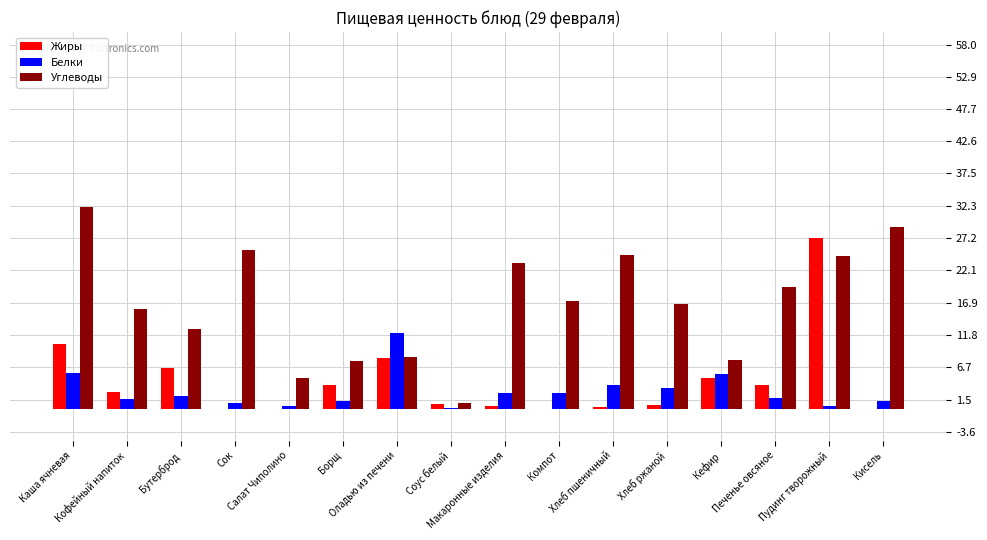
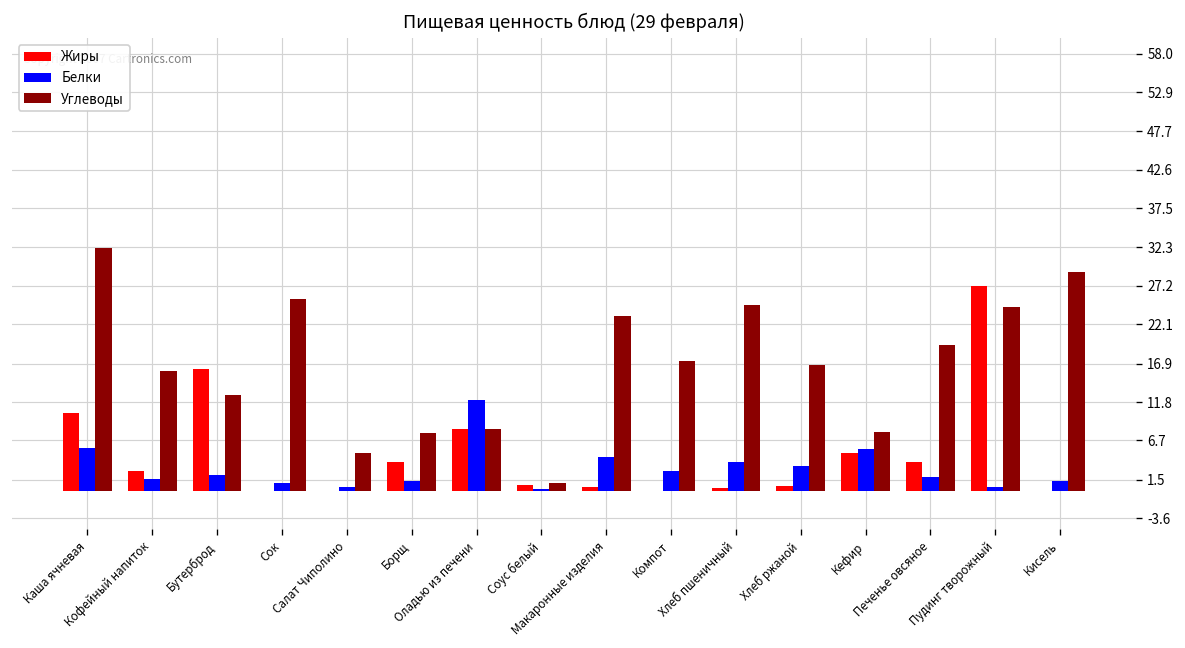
Жиры, Бутерброд: 7 -> 16
Белки, Макаронные изделия: 3 -> 5
